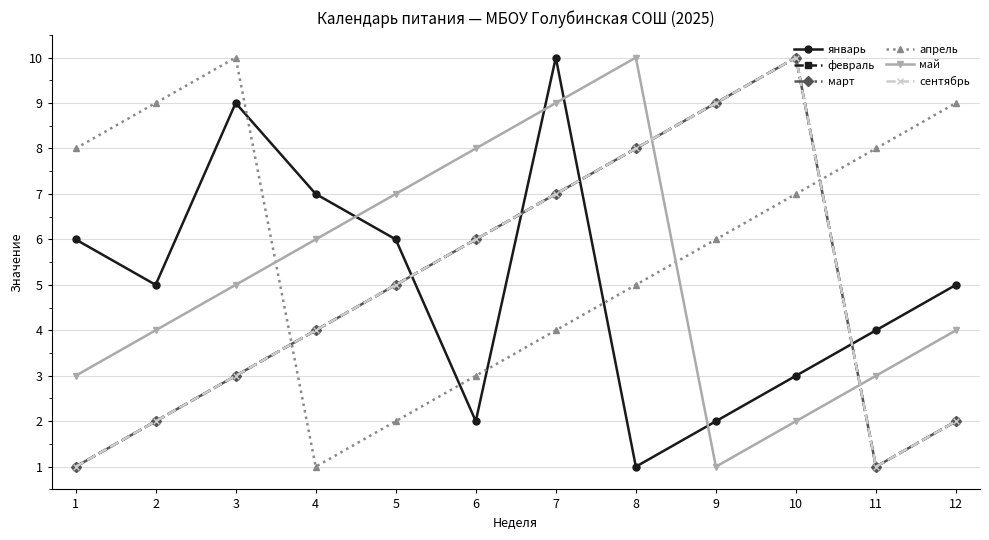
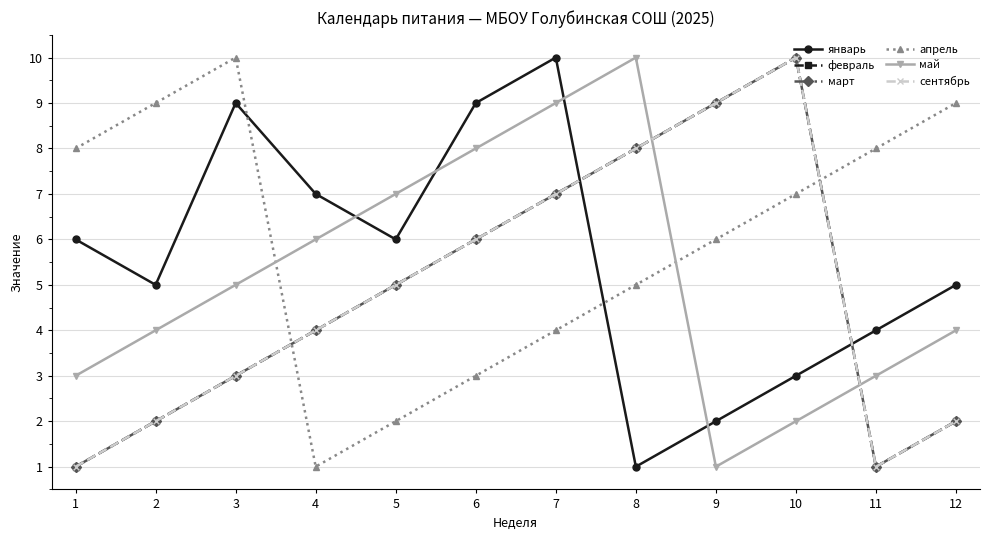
январь, 6: 2 -> 9
